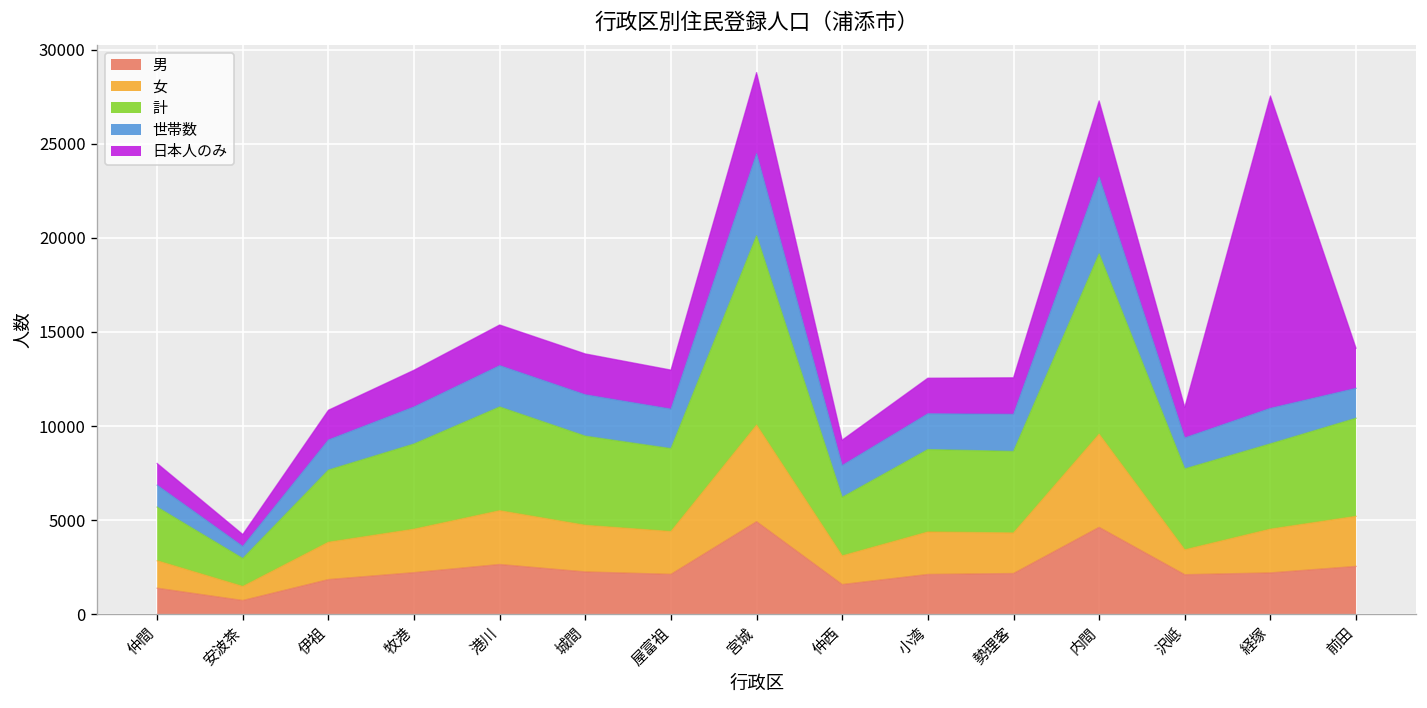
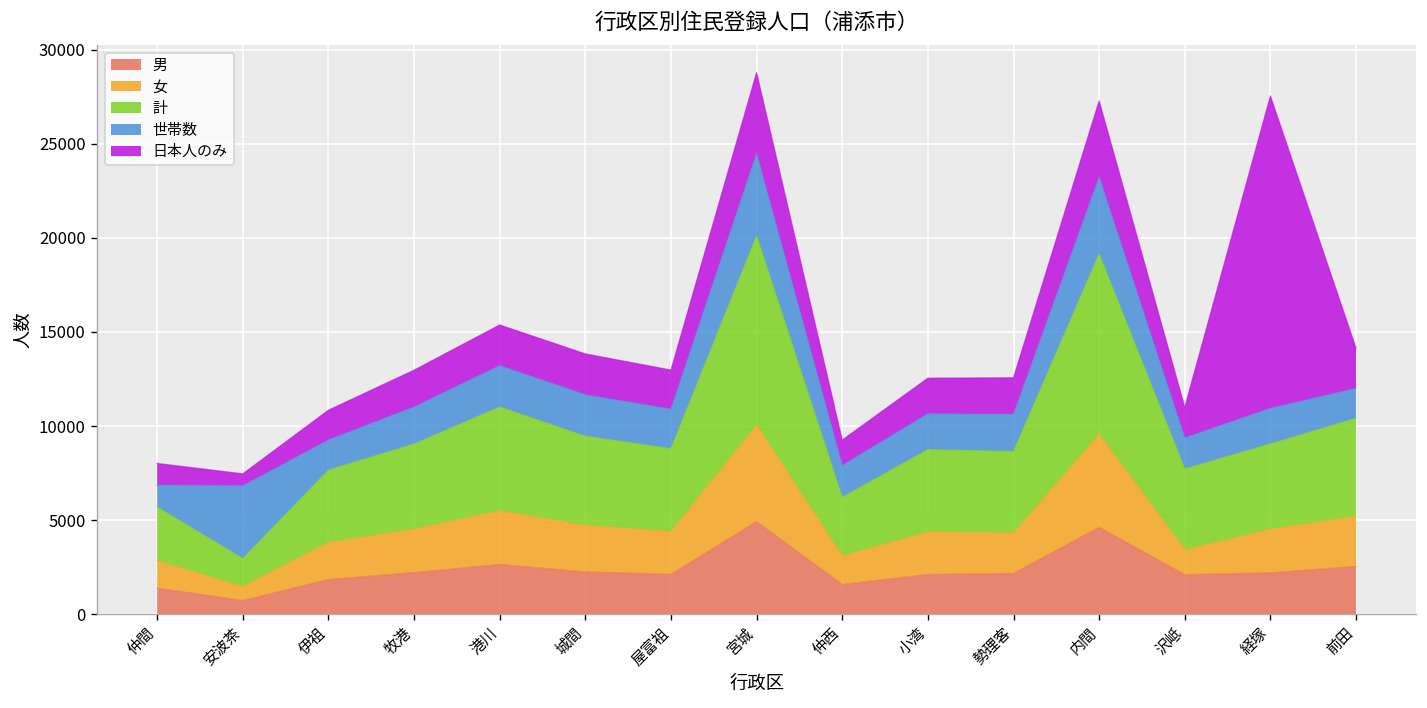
世帯数, 安波茶: 600 -> 3900
